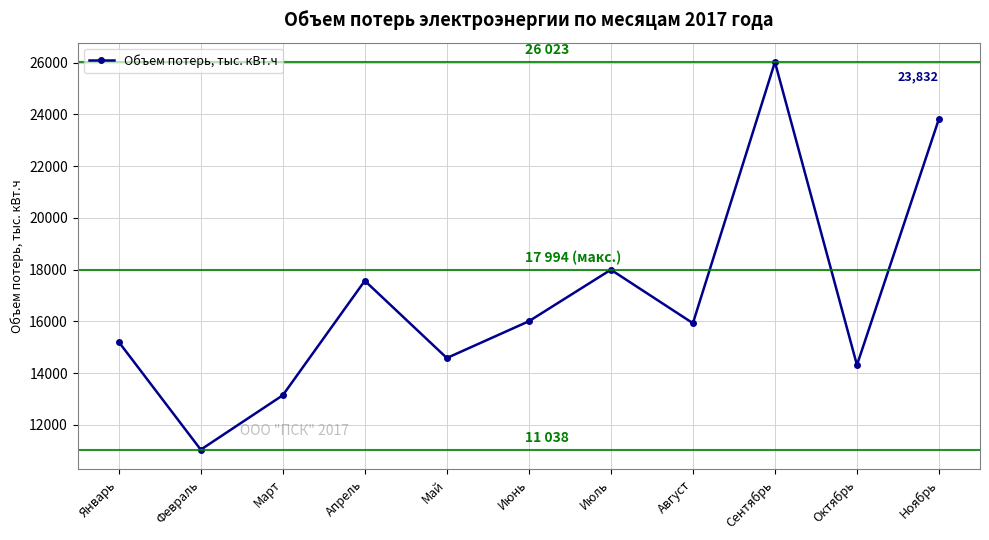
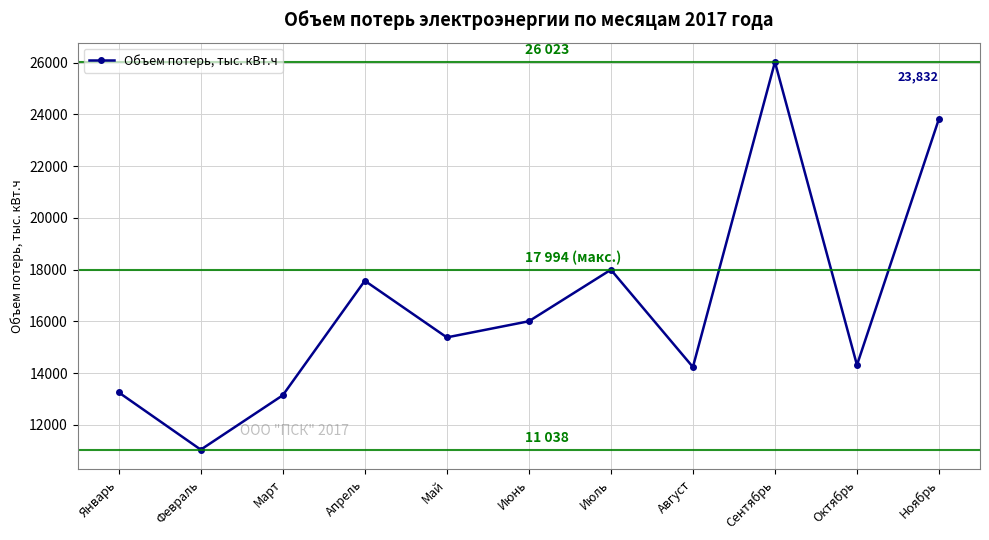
Январь: 15200 -> 13300
Май: 14600 -> 15400
Август: 15900 -> 14200
